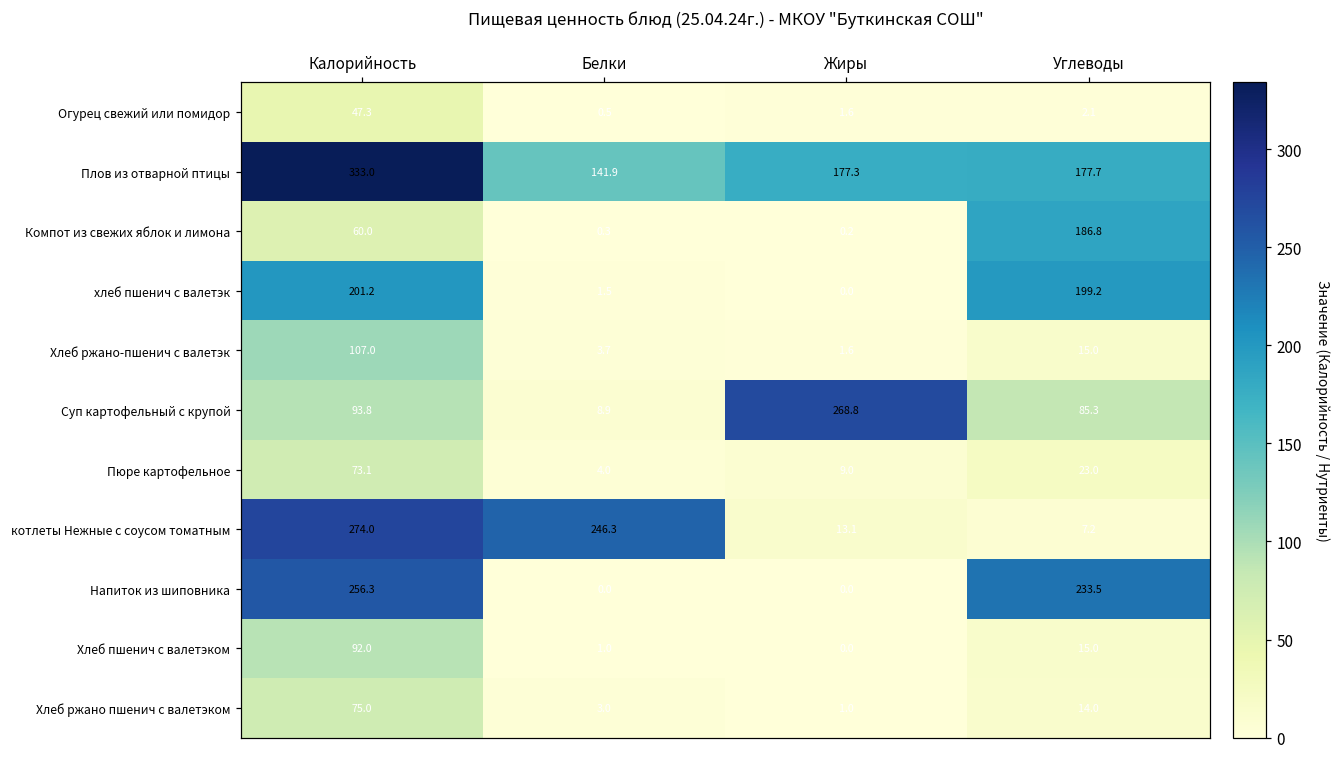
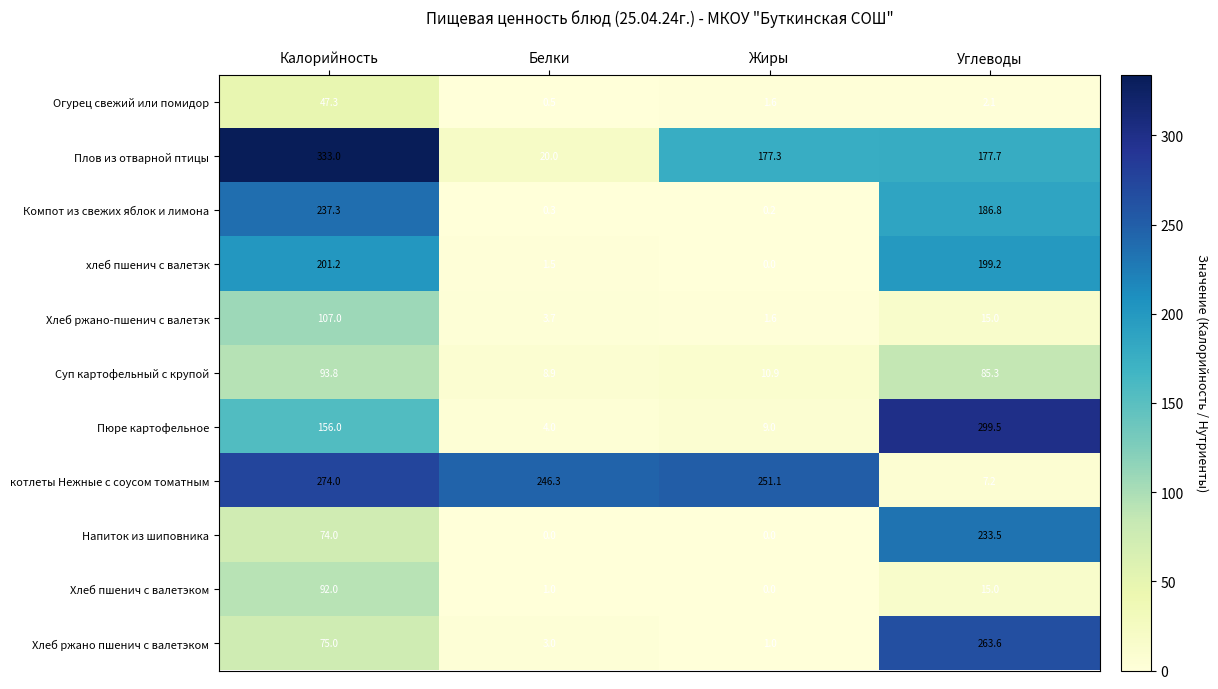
Плов из отварной птицы, Белки: 141.9 -> 20.0
Компот из свежих яблок и лимона, Калорийность: 60.0 -> 237.3
Суп картофельный с крупой, Жиры: 268.8 -> 10.9
Пюре картофельное, Калорийность: 73.1 -> 156.0
Пюре картофельное, Углеводы: 23.0 -> 299.5
котлеты Нежные с соусом томатным, Жиры: 13.1 -> 251.1
Напиток из шиповника, Калорийность: 256.3 -> 74.0
Хлеб ржано пшенич с валетэком, Углеводы: 14.0 -> 263.6
